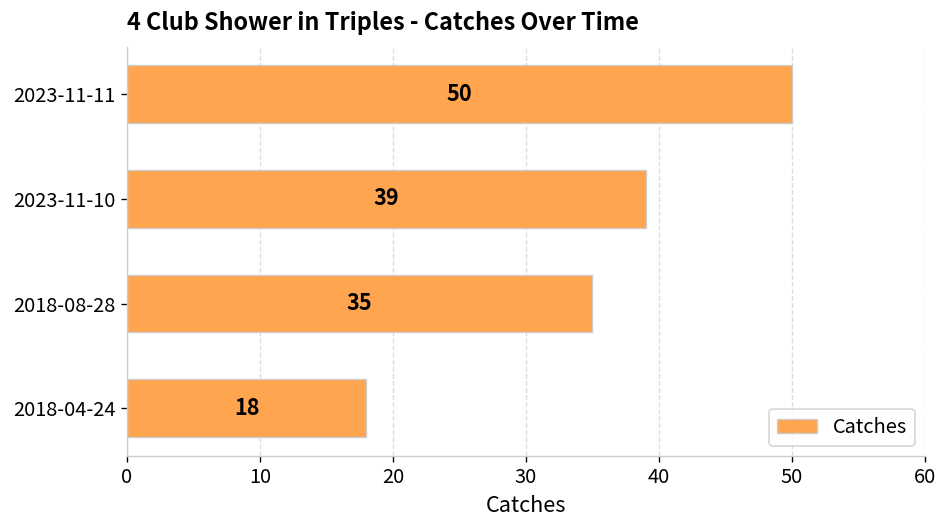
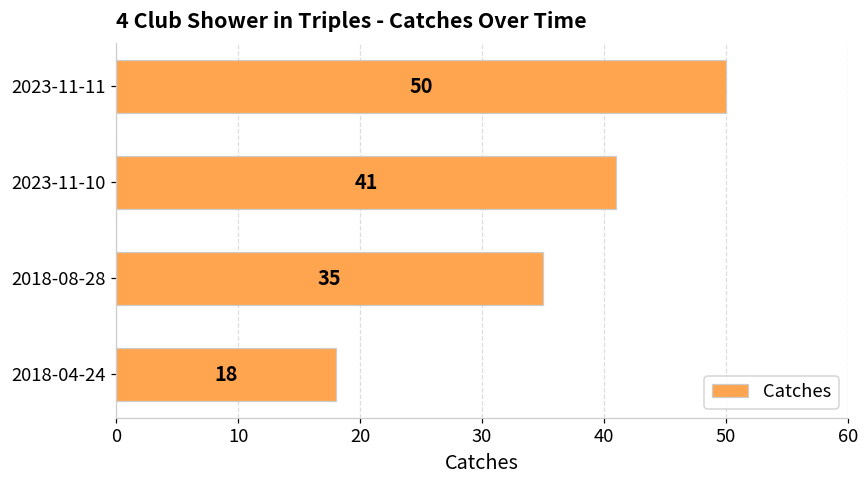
2023-11-10: 39 -> 41
